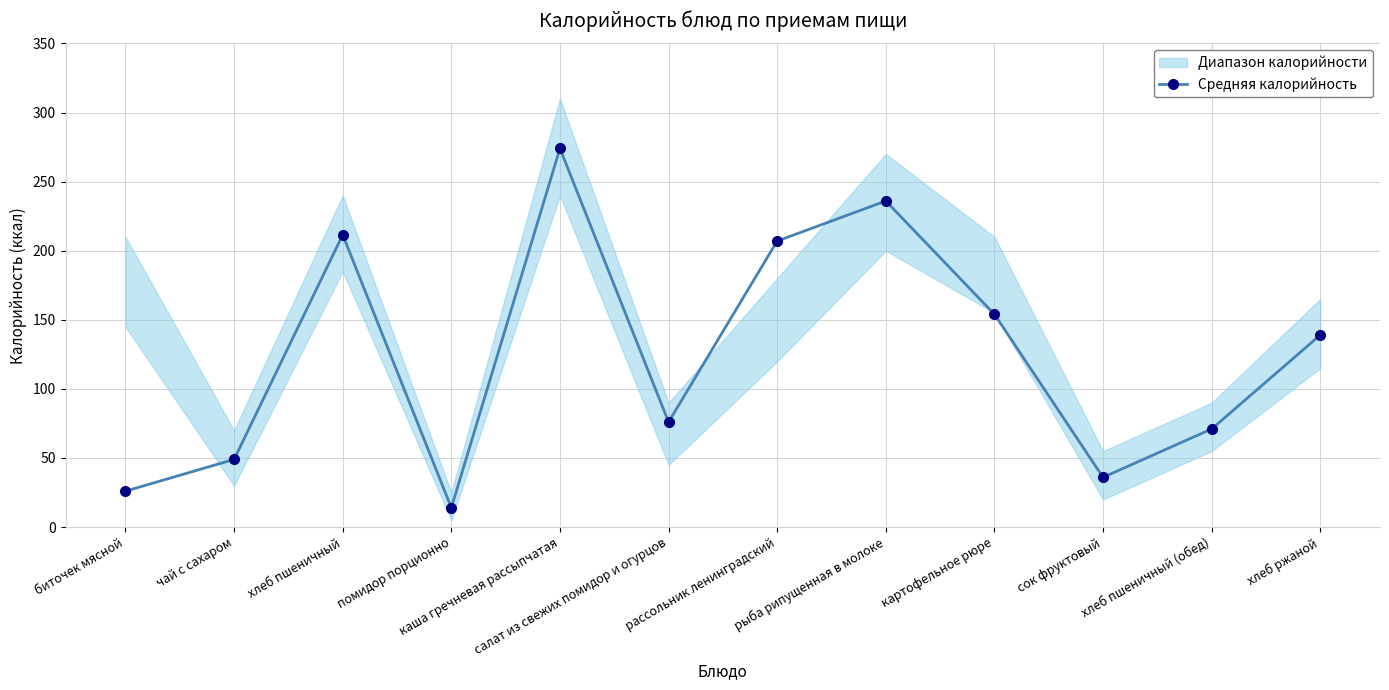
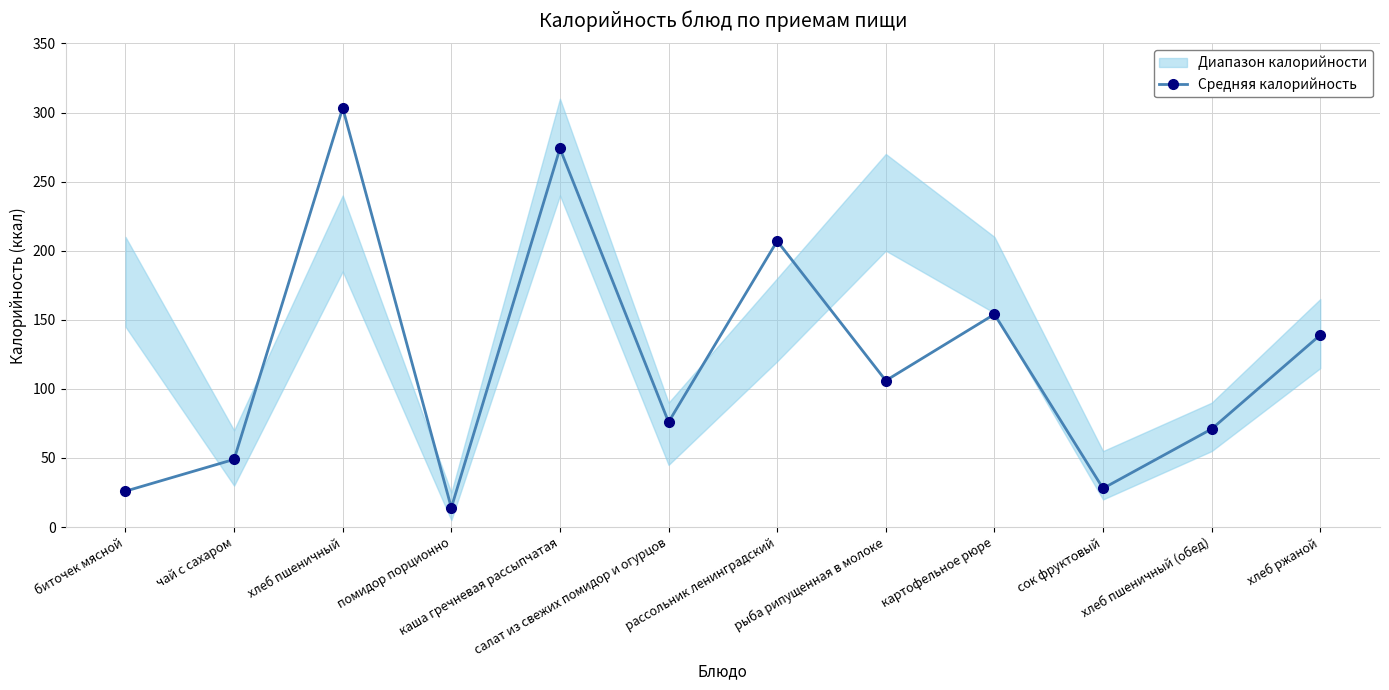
Средняя калорийность, хлеб пшеничный: 212 -> 303
Средняя калорийность, рыба рипущенная в молоке: 236 -> 106
Средняя калорийность, сок фруктовый: 36 -> 28
